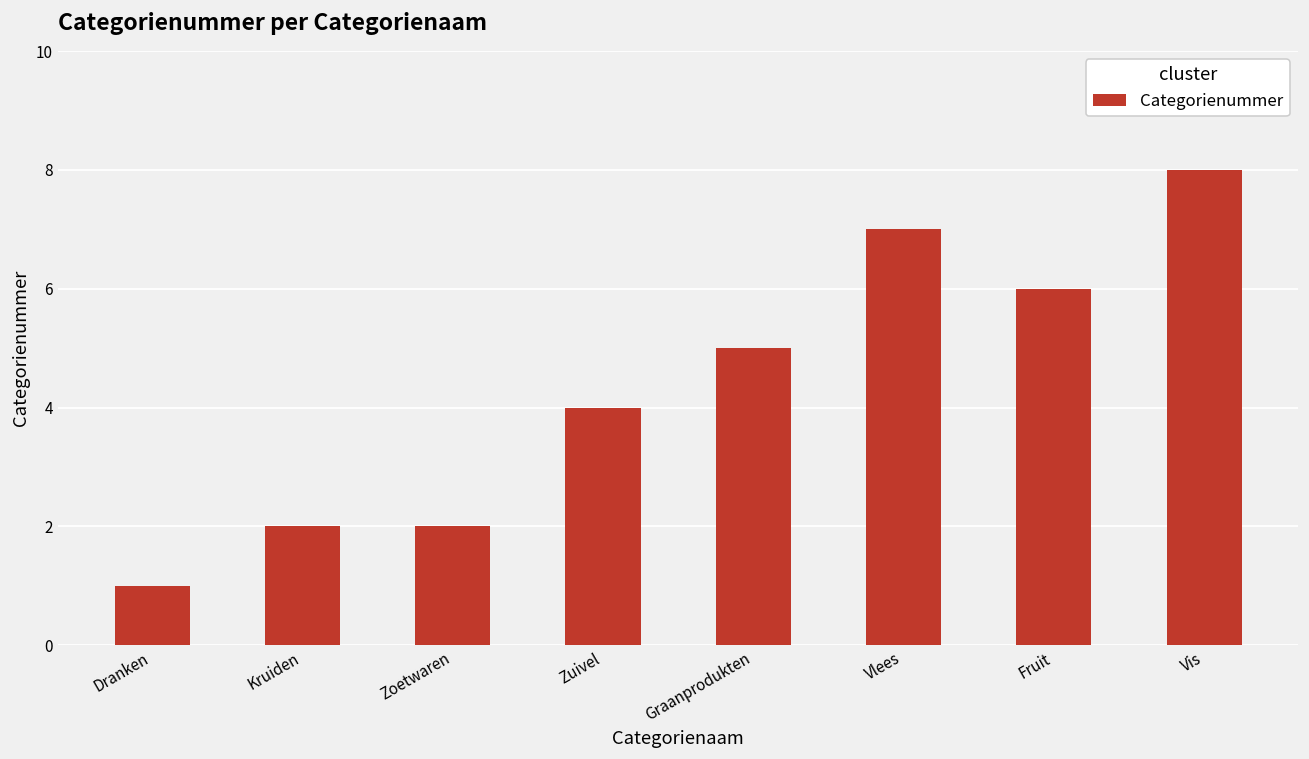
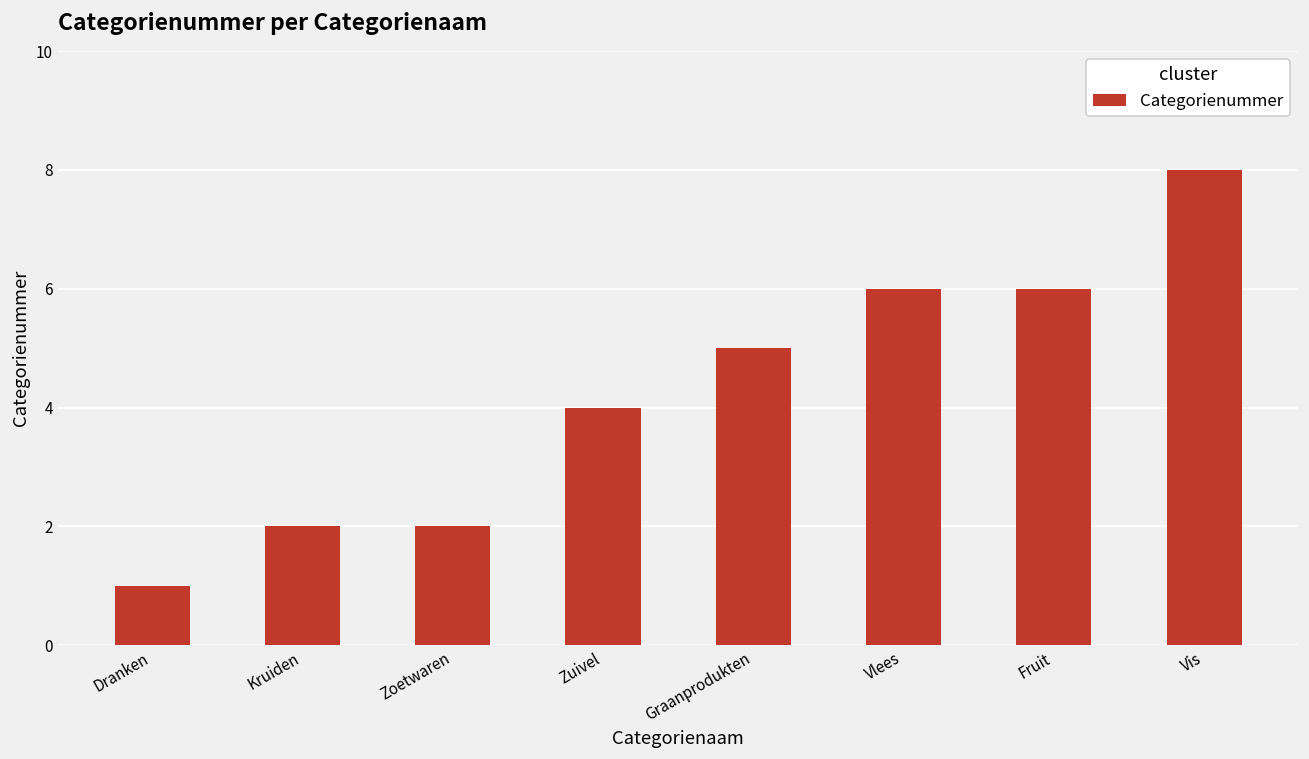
Vlees: 7 -> 6
